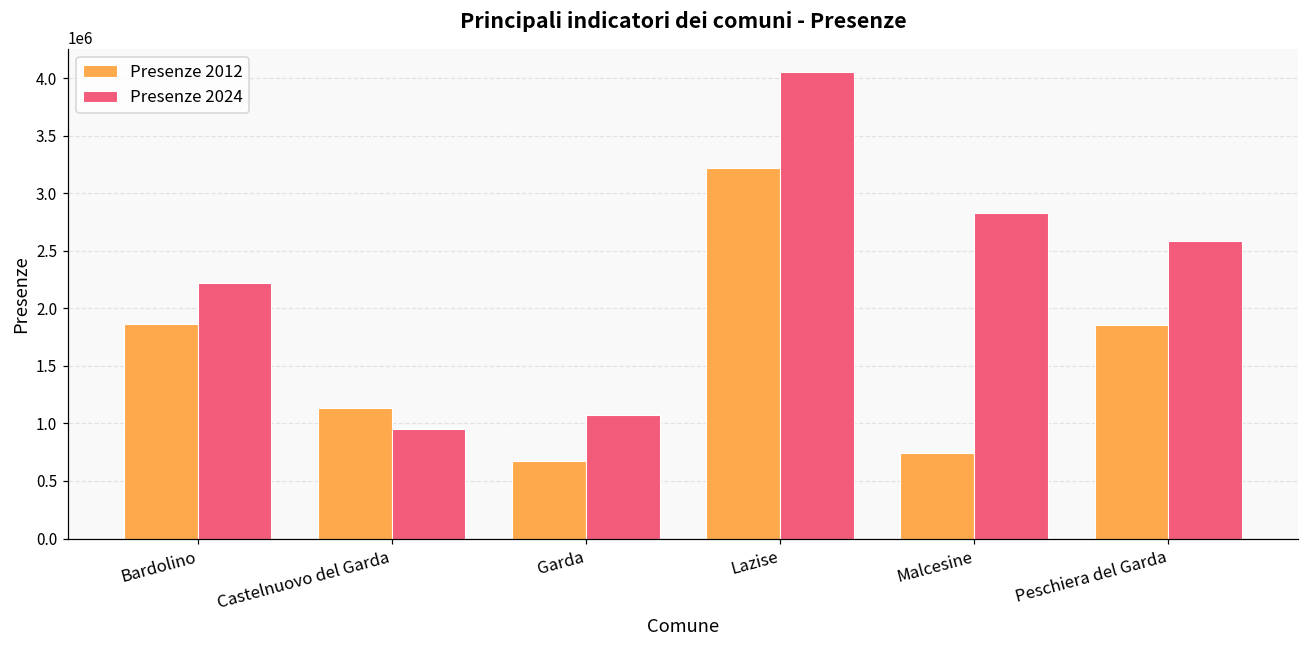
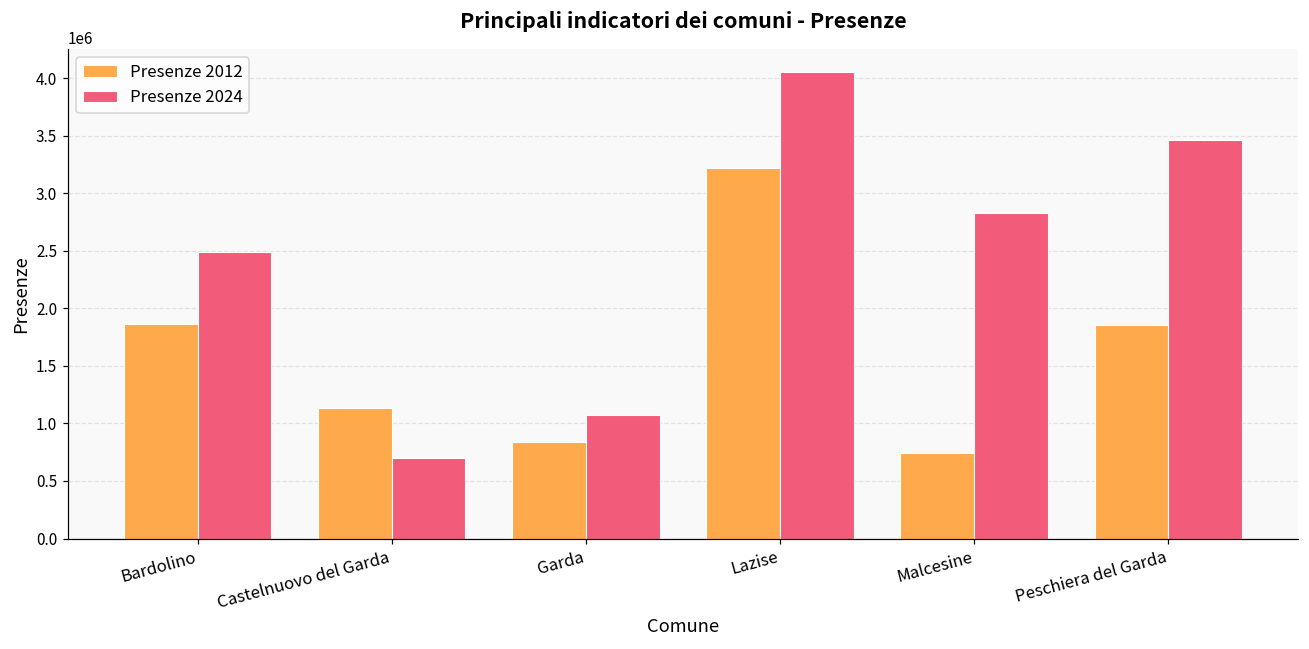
Presenze 2024, Bardolino: 2220000 -> 2490000
Presenze 2024, Castelnuovo del Garda: 950000 -> 700000
Presenze 2012, Garda: 680000 -> 840000
Presenze 2024, Peschiera del Garda: 2580000 -> 3460000
